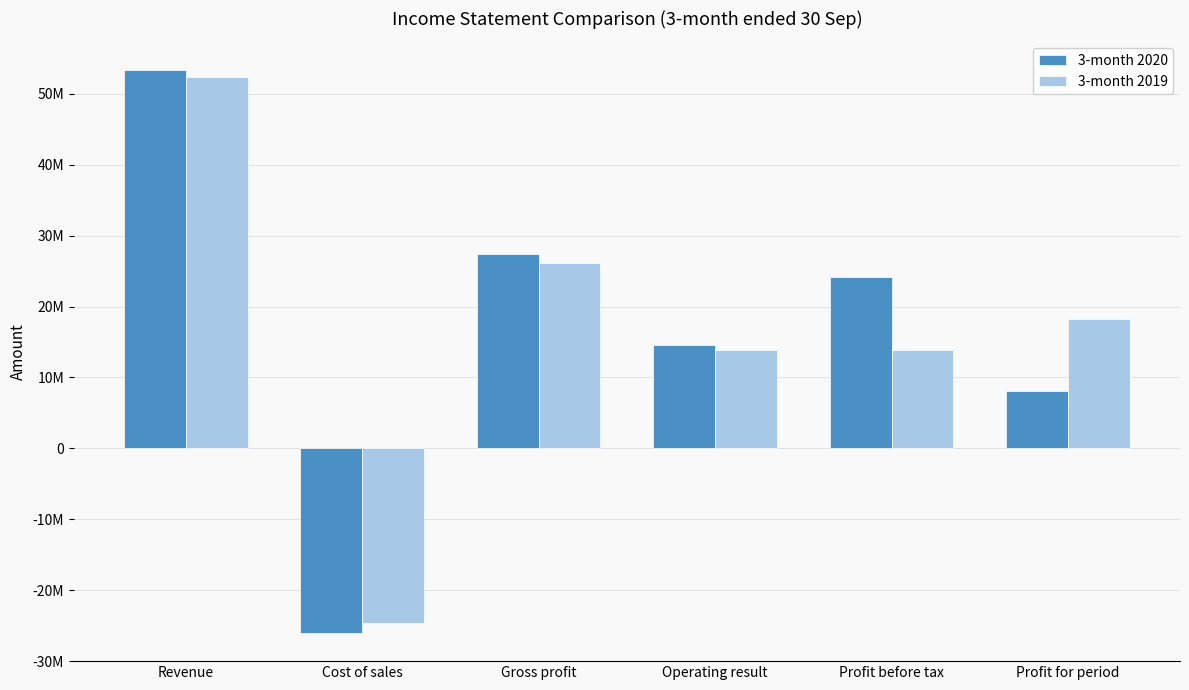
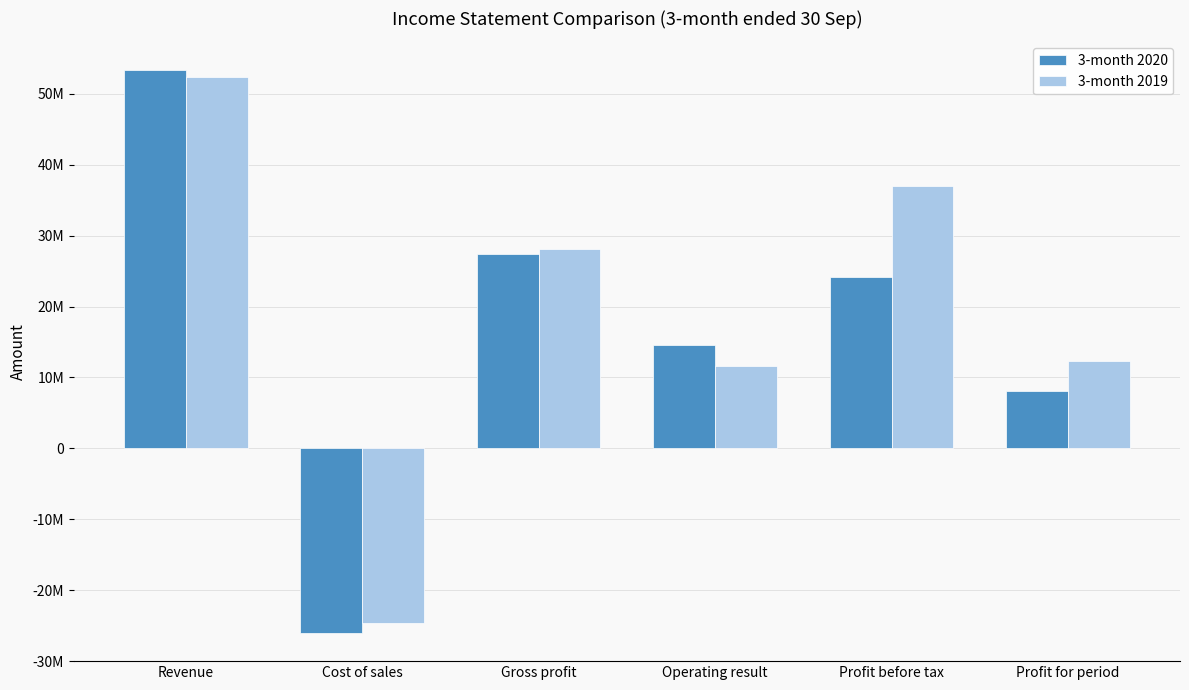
3-month 2019, Gross profit: 26000000 -> 28000000
3-month 2019, Operating result: 14000000 -> 12000000
3-month 2019, Profit before tax: 14000000 -> 37000000
3-month 2019, Profit for period: 18000000 -> 12000000
